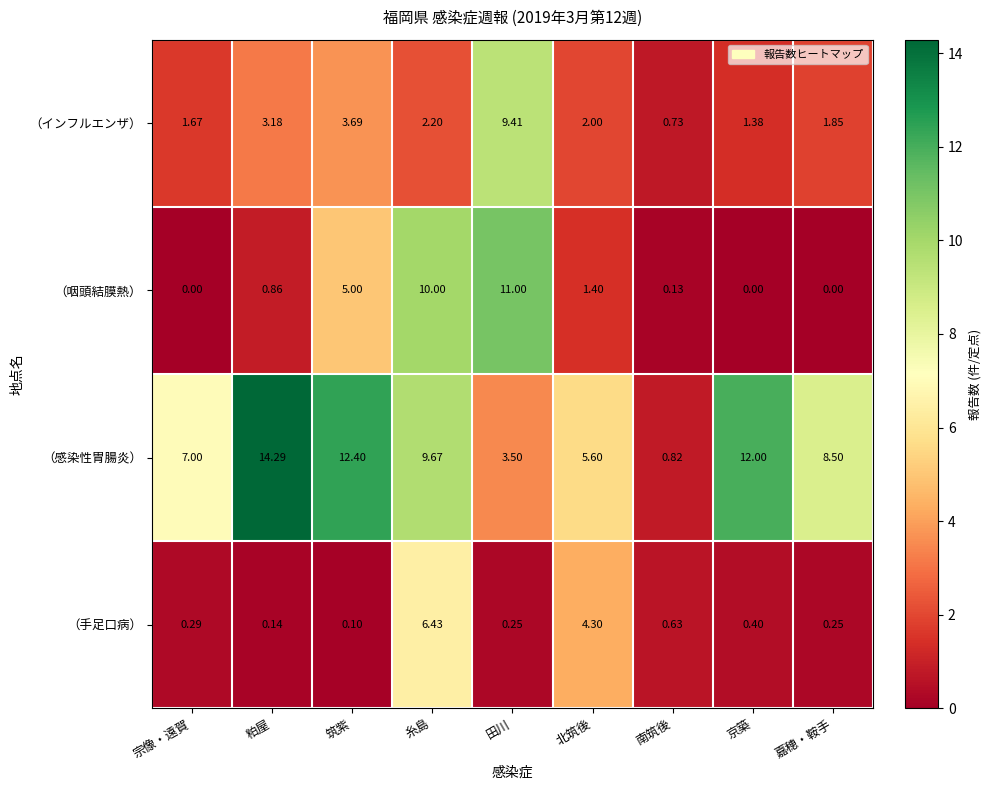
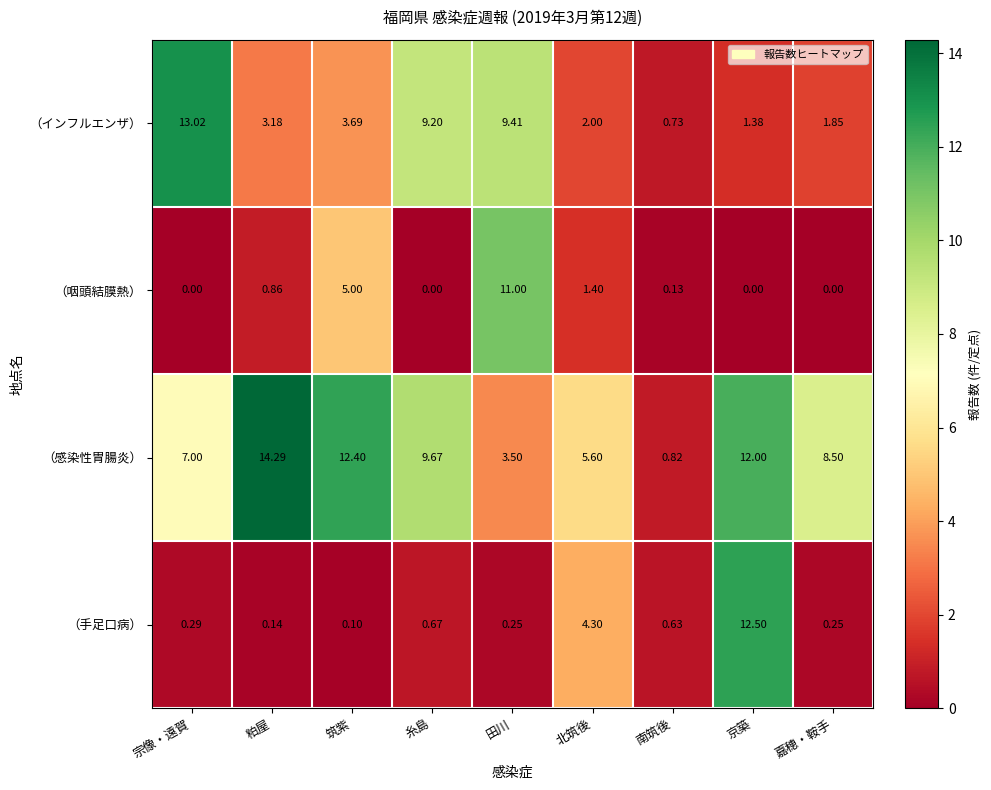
（インフルエンザ）, 宗像・遠賀: 1.67 -> 13.02
（インフルエンザ）, 糸島: 2.20 -> 9.20
（咽頭結膜熱）, 糸島: 10.00 -> 0.00
（手足口病）, 糸島: 6.43 -> 0.67
（手足口病）, 京築: 0.40 -> 12.50
